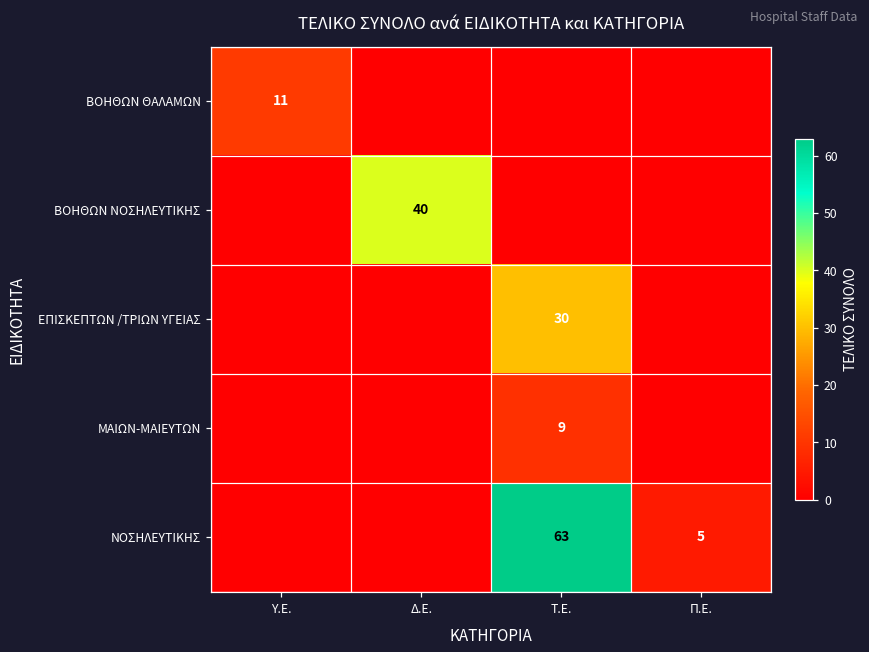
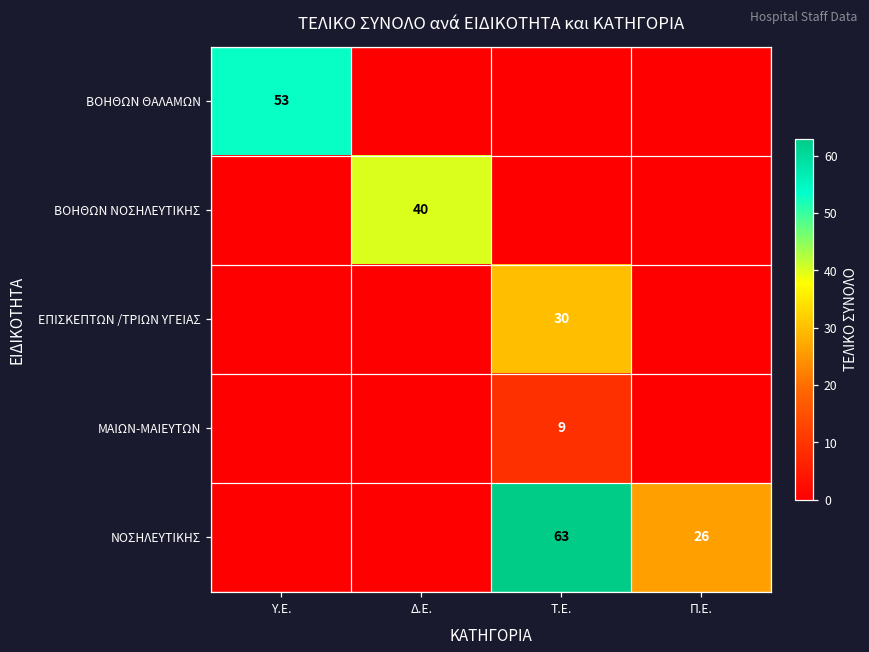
ΒΟΗΘΩΝ ΘΑΛΑΜΩΝ, Υ.Ε.: 11 -> 53
ΝΟΣΗΛΕΥΤΙΚΗΣ, Π.Ε.: 5 -> 26
